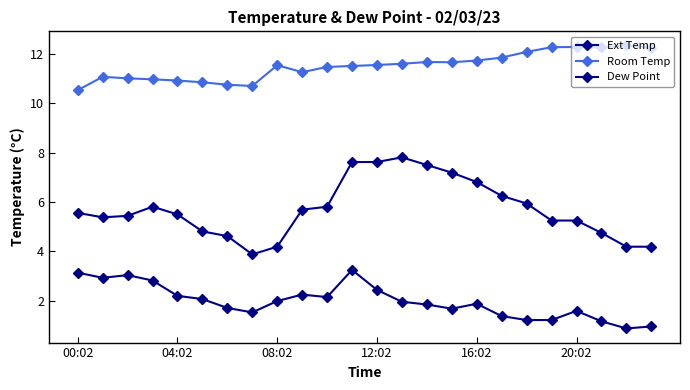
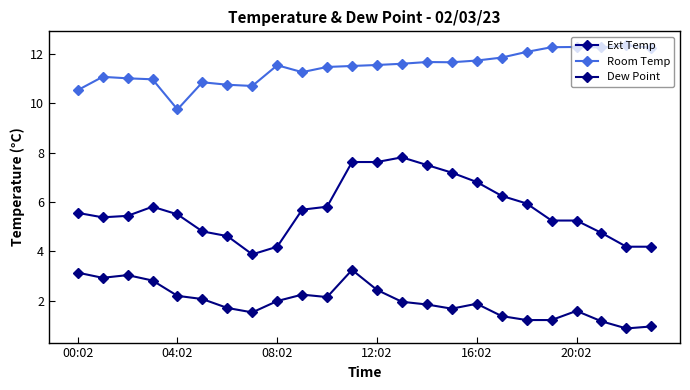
Room Temp, 04:02: 10.9 -> 9.8
